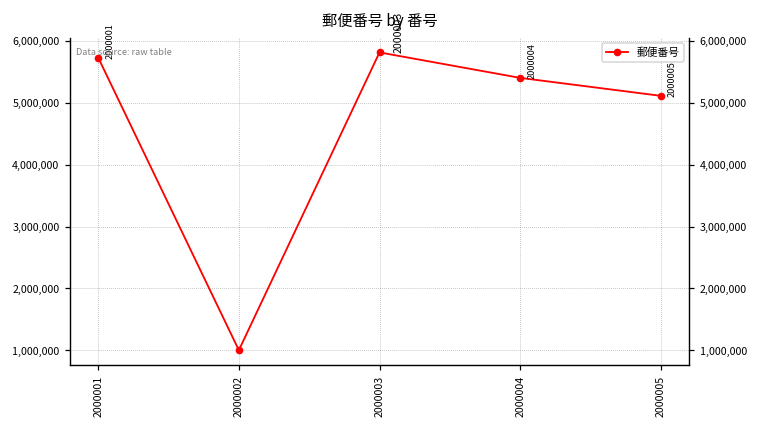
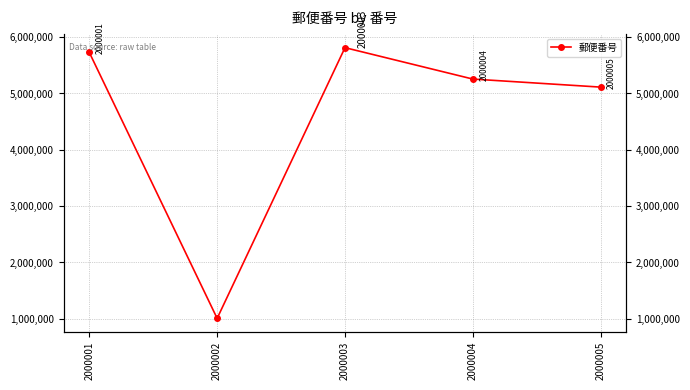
2000004: 5,400,000 -> 5,300,000
